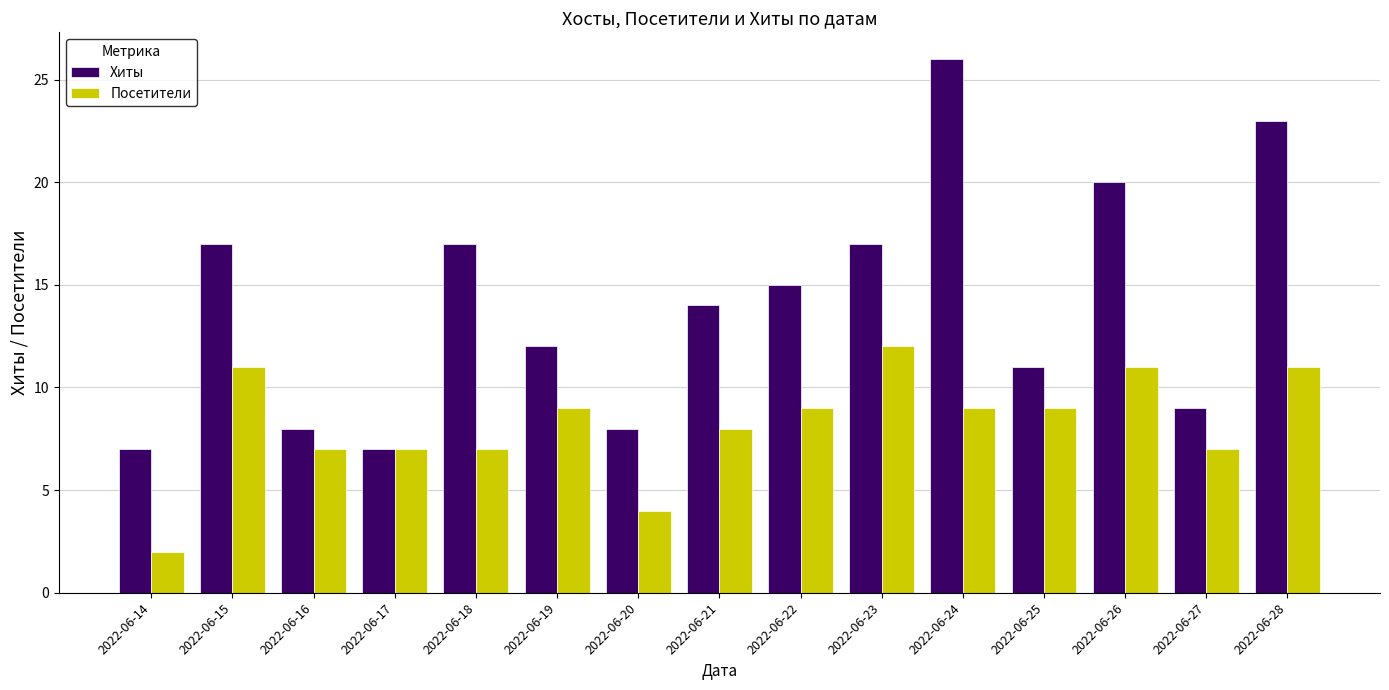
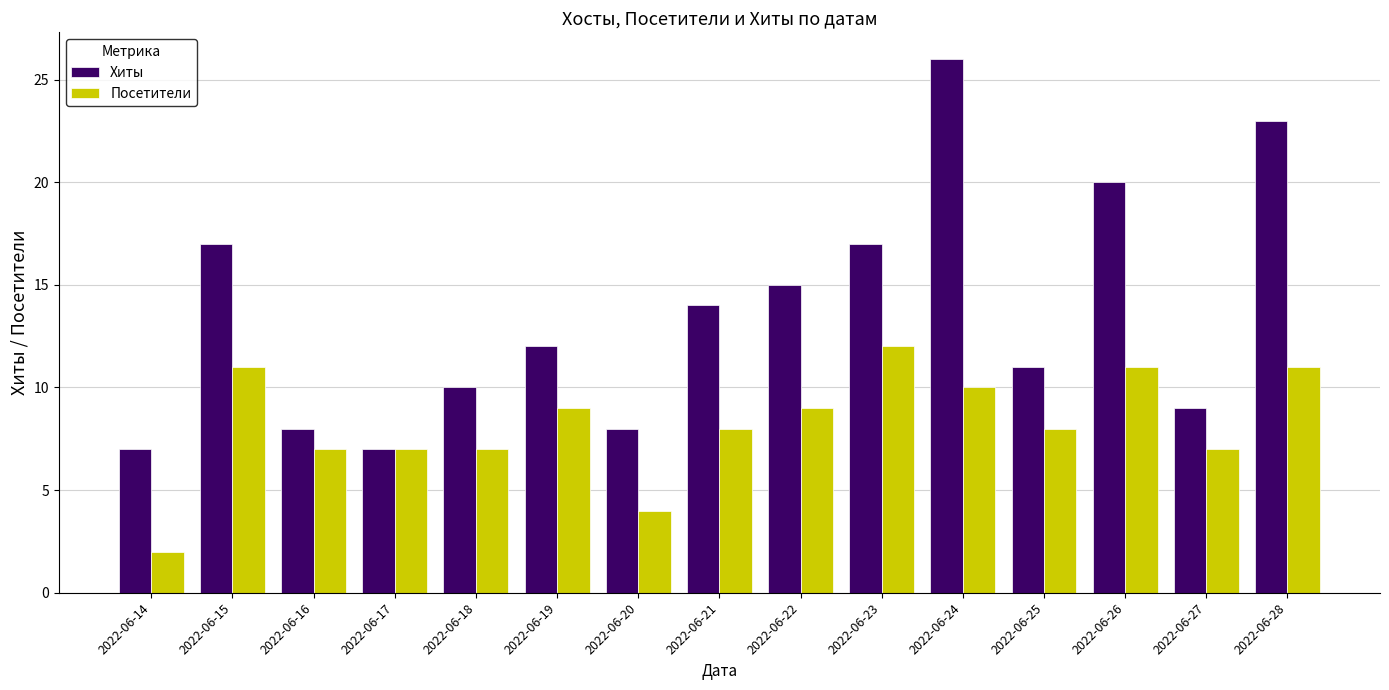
Хиты, 2022-06-18: 17 -> 10
Посетители, 2022-06-24: 9 -> 10
Посетители, 2022-06-25: 9 -> 8
